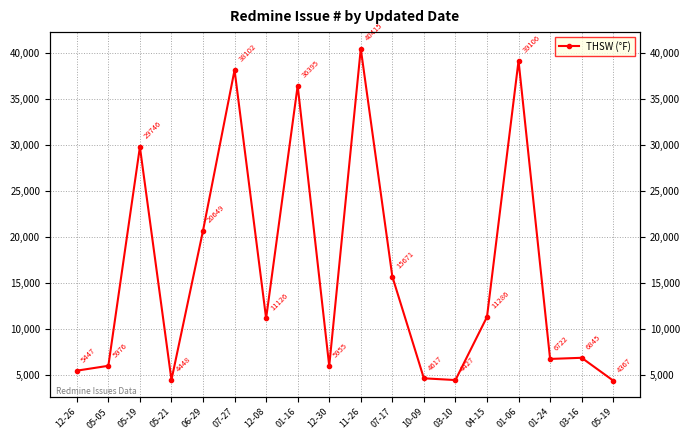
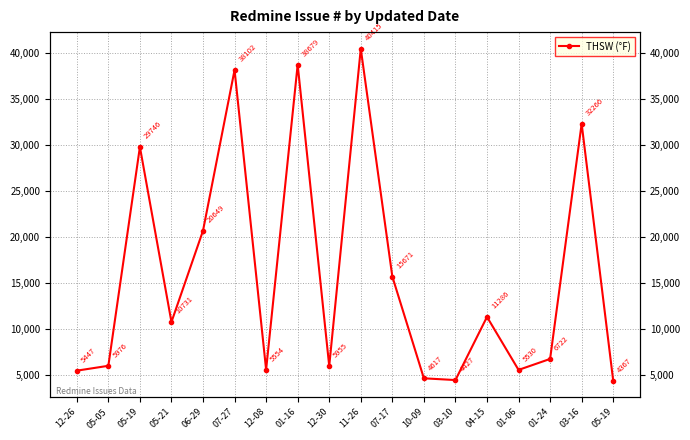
05-21: 4448 -> 10731
12-08: 11126 -> 5554
01-16: 36395 -> 38679
01-06: 39106 -> 5530
03-16: 6845 -> 32266
